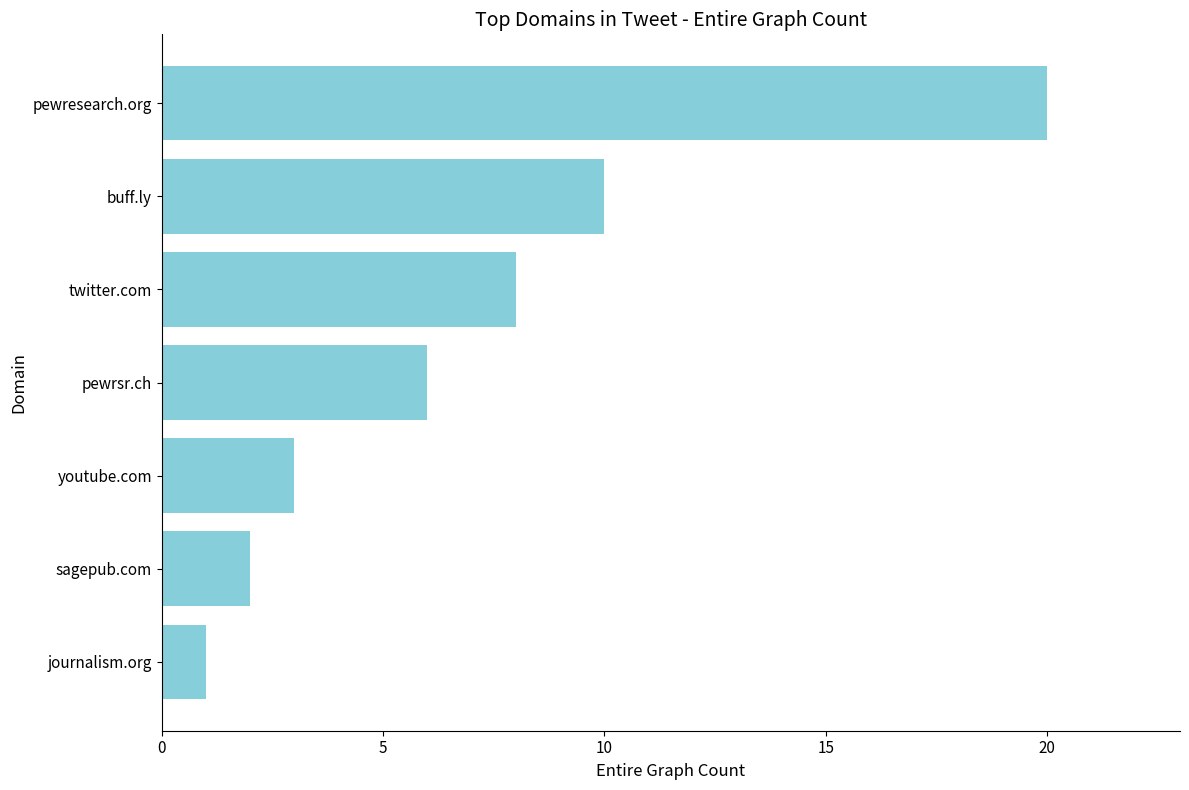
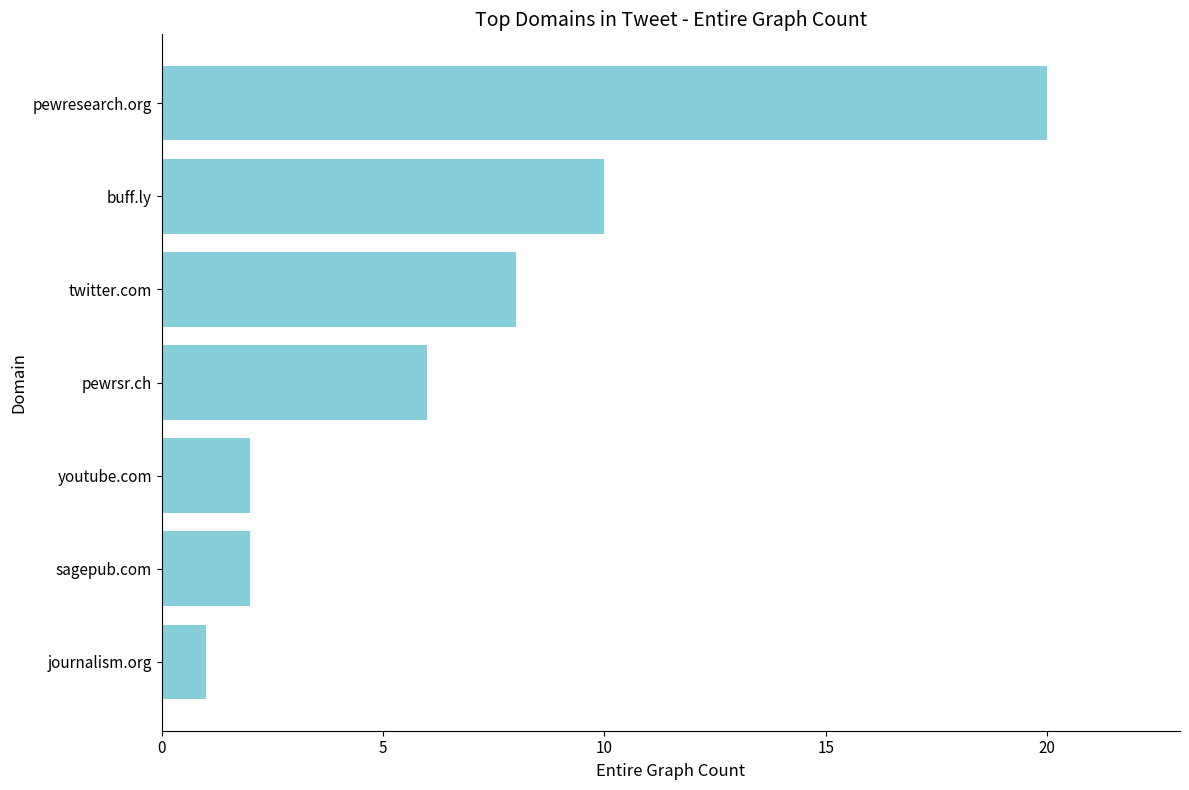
youtube.com: 3 -> 2
